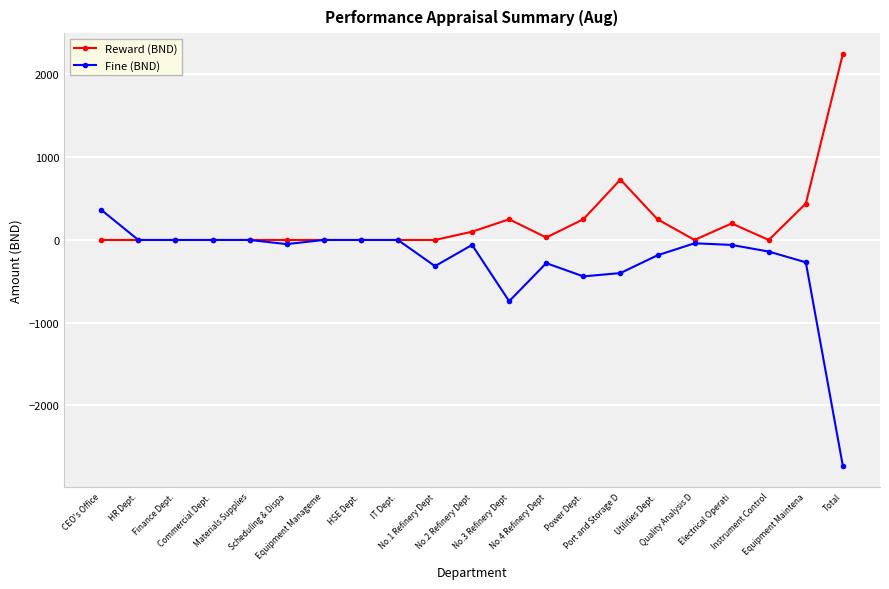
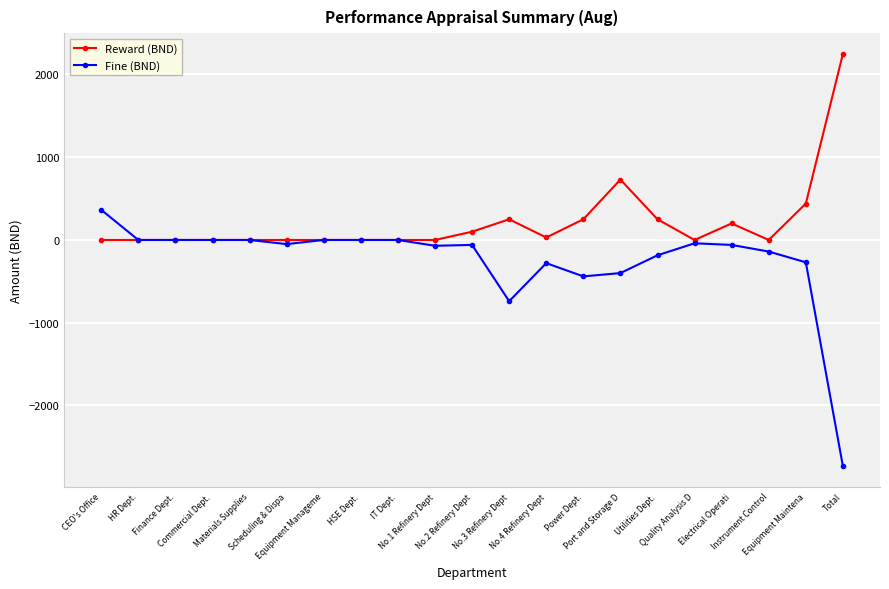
Fine (BND), No.1 Refinery Dept: -300 -> -100
